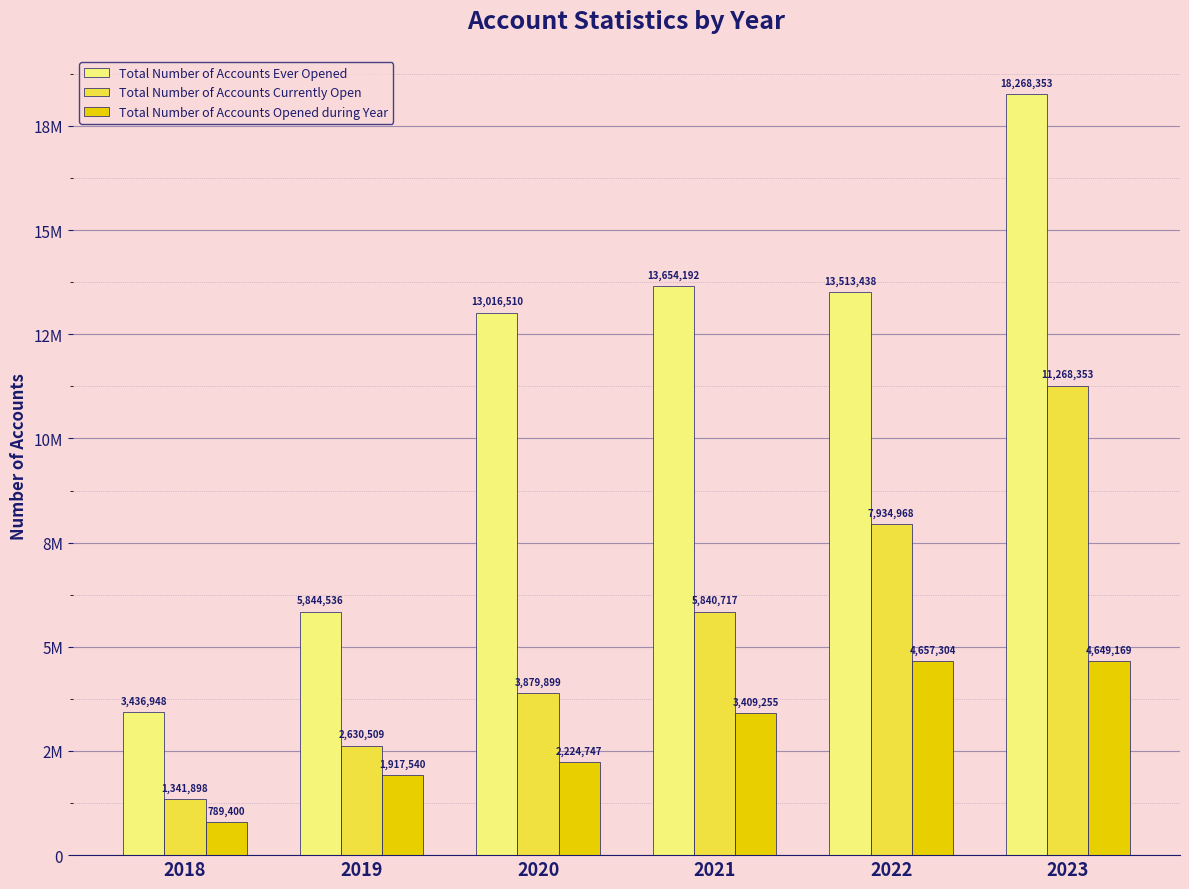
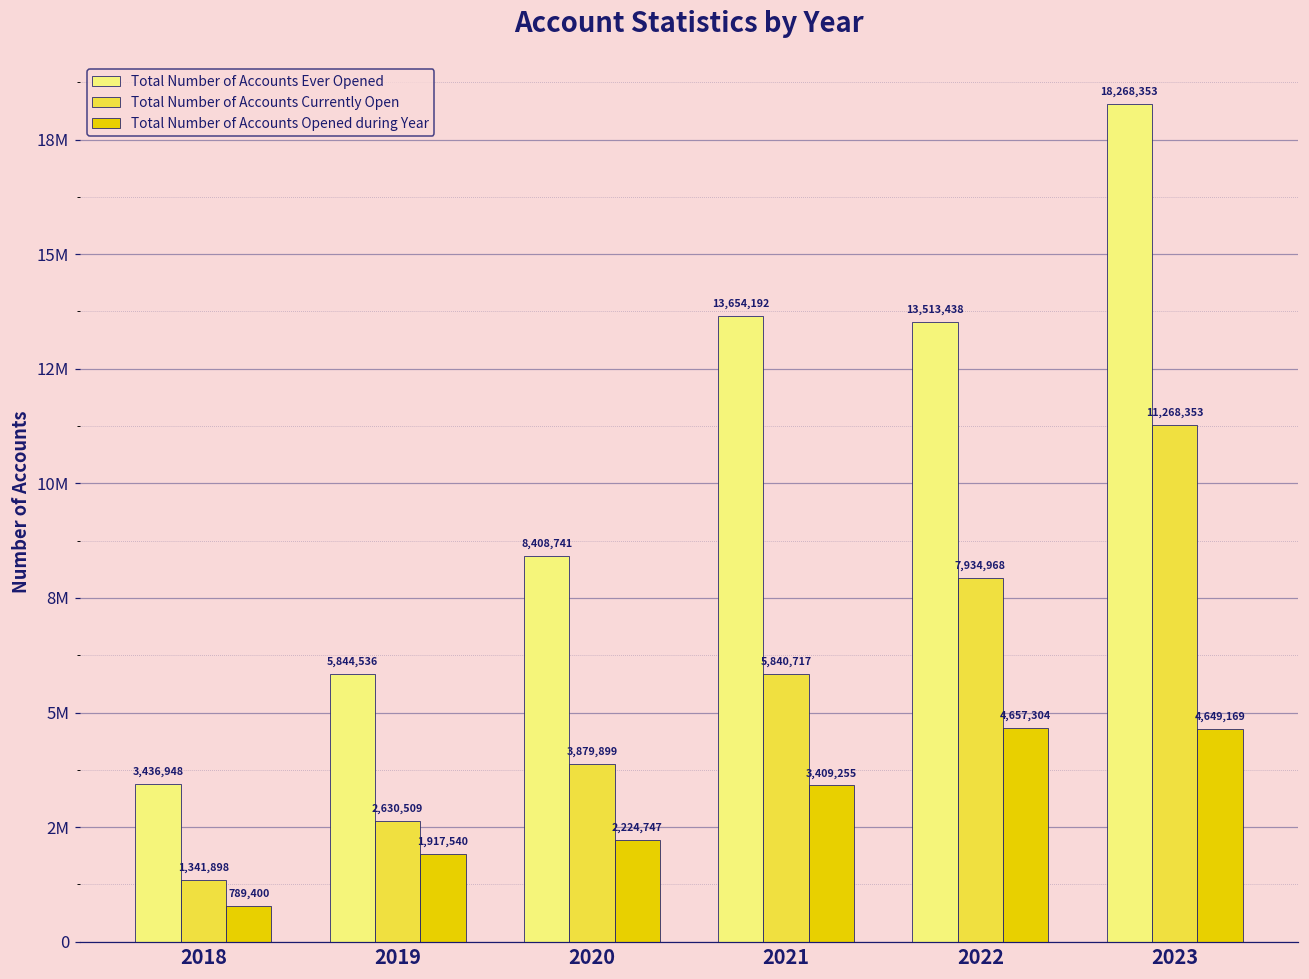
Total Number of Accounts Ever Opened, 2020: 13,016,510 -> 8,408,741
